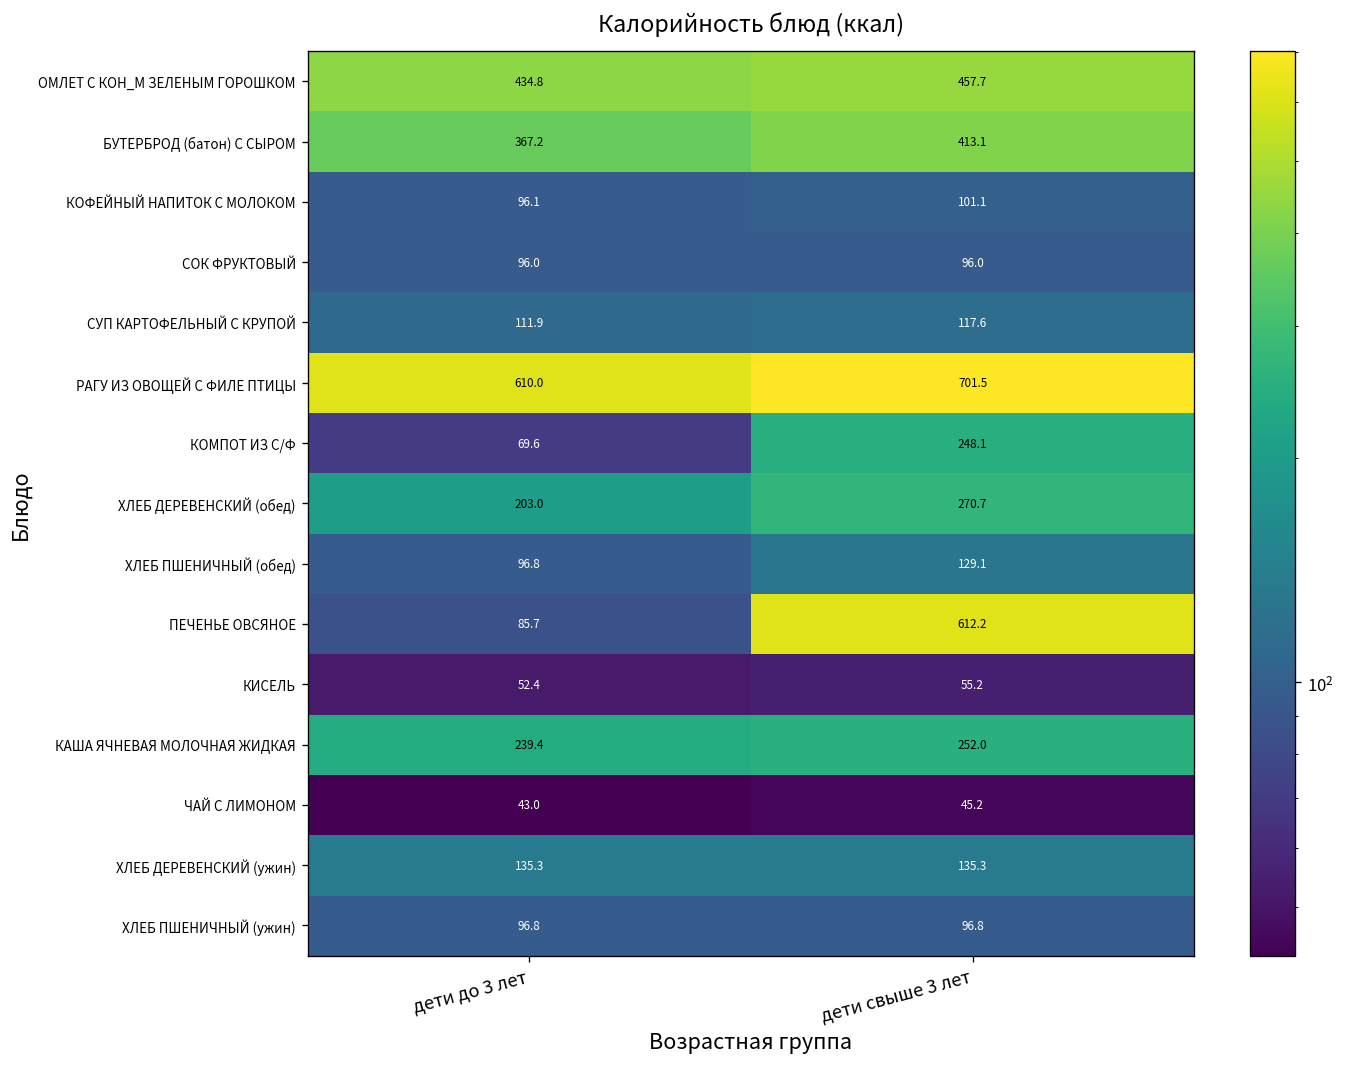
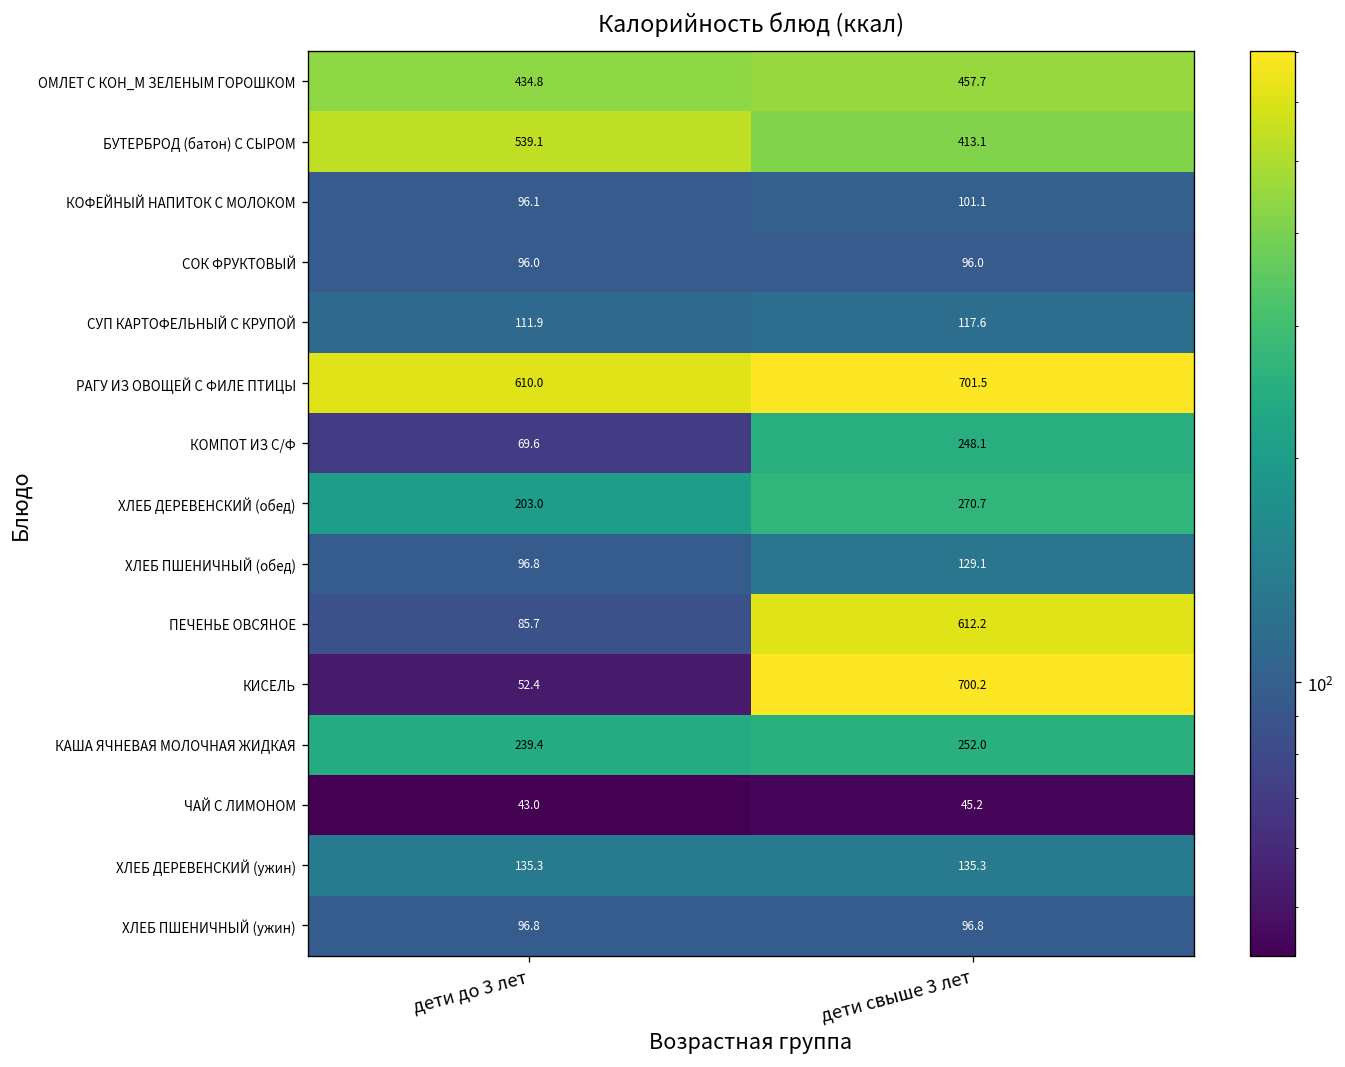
БУТЕРБРОД (батон) С СЫРОМ, дети до 3 лет: 367.2 -> 539.1
КИСЕЛЬ, дети свыше 3 лет: 55.2 -> 700.2
